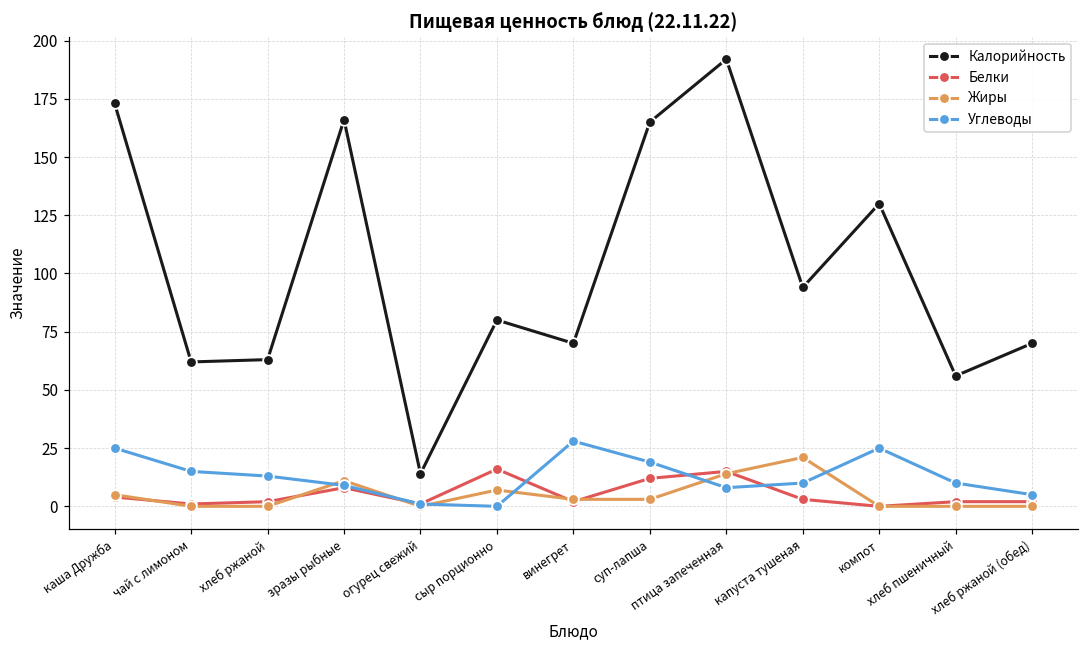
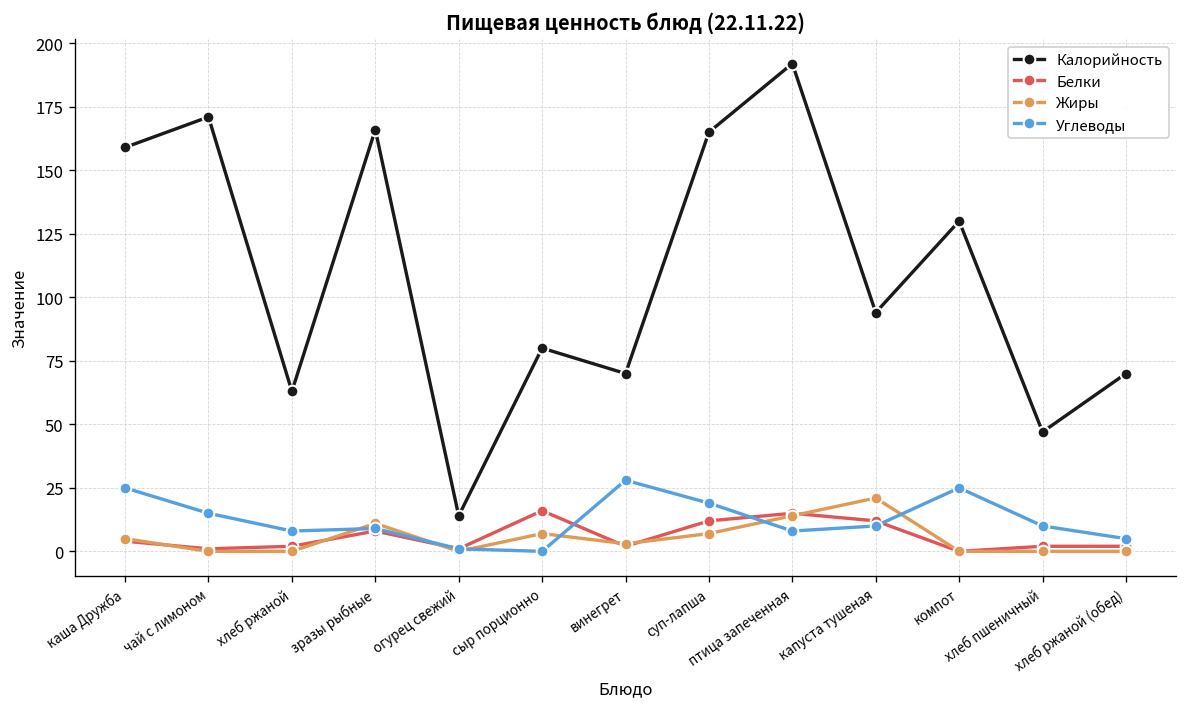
Калорийность, каша Дружба: 173 -> 159
Калорийность, чай с лимоном: 62 -> 171
Углеводы, хлеб ржаной: 13 -> 8
Жиры, суп-лапша: 3 -> 7
Белки, капуста тушеная: 3 -> 12
Калорийность, хлеб пшеничный: 56 -> 47
